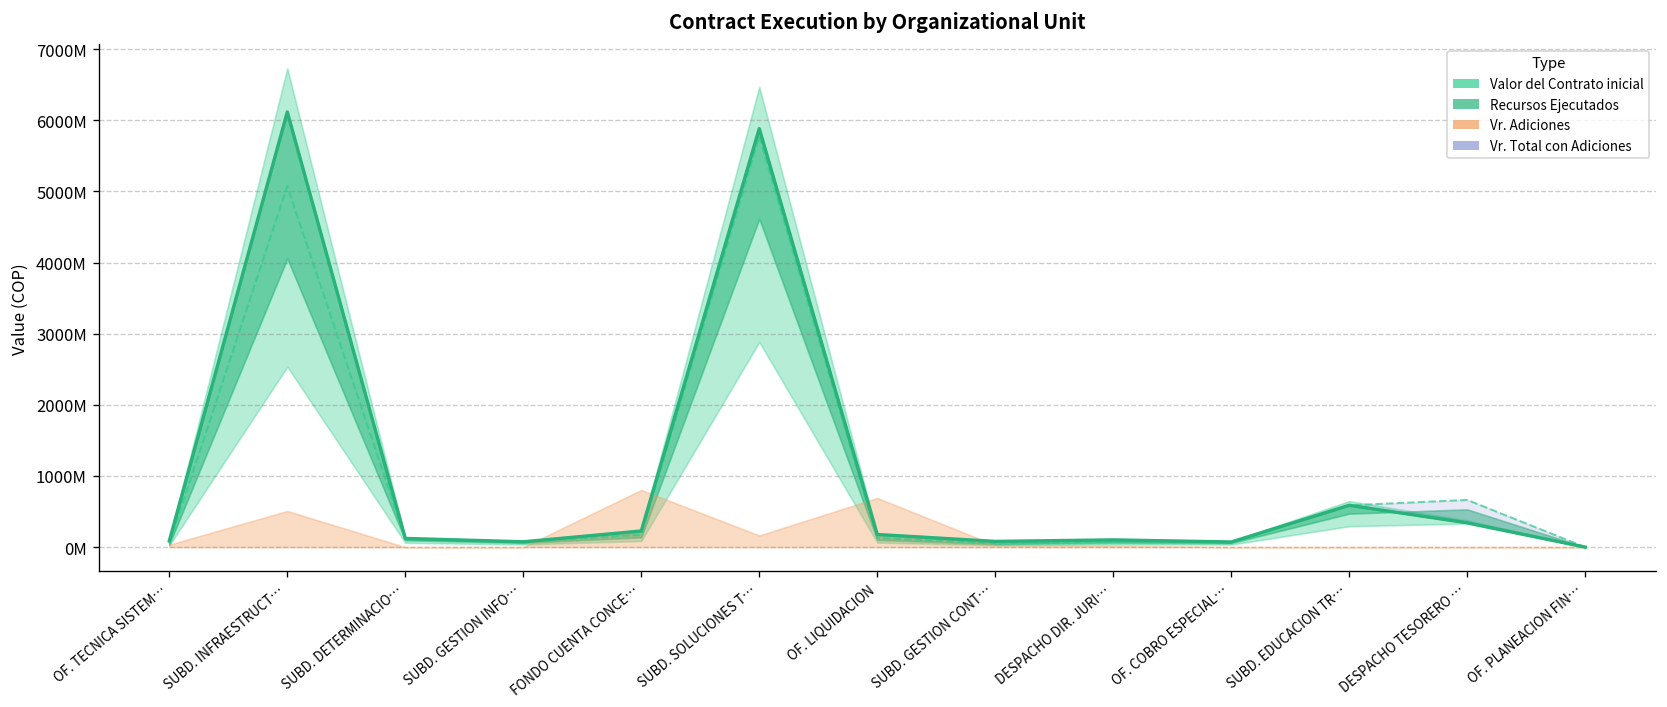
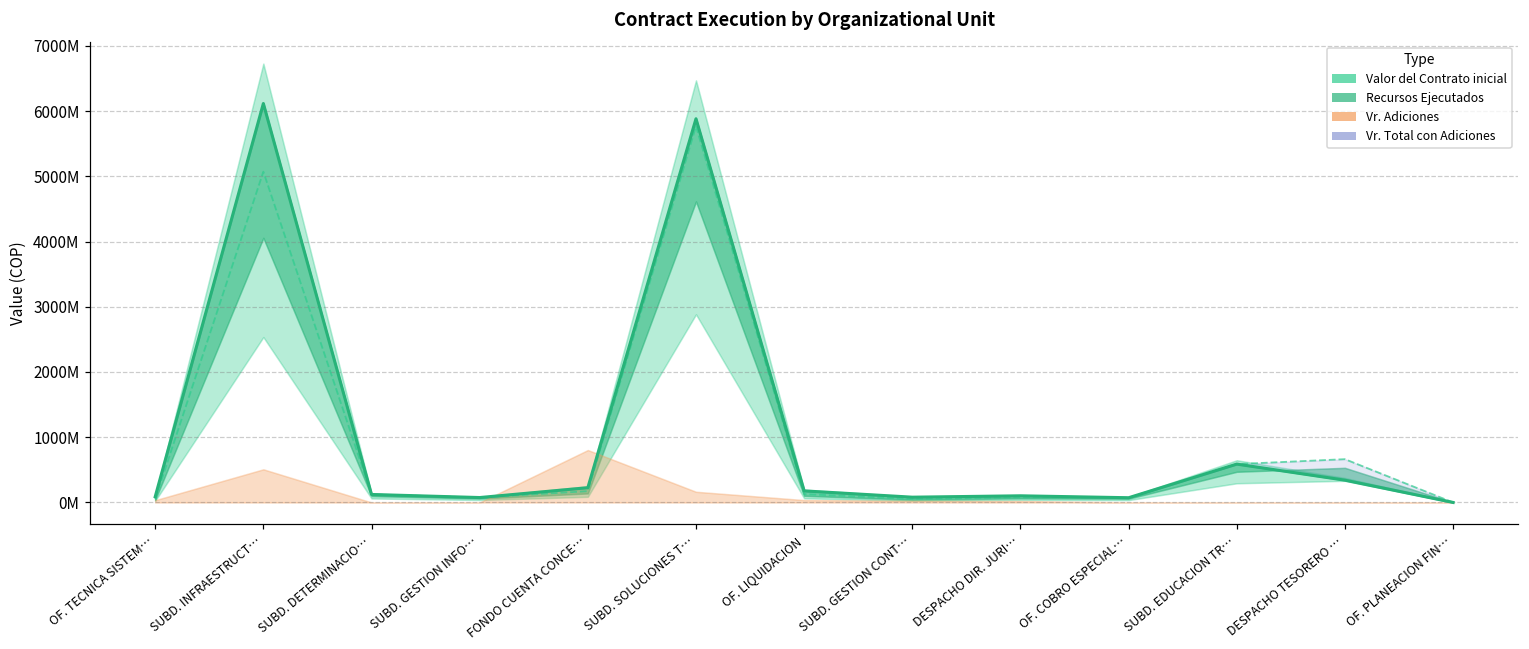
Vr. Adiciones, OF. LIQUIDACION: 700000000 -> 0
